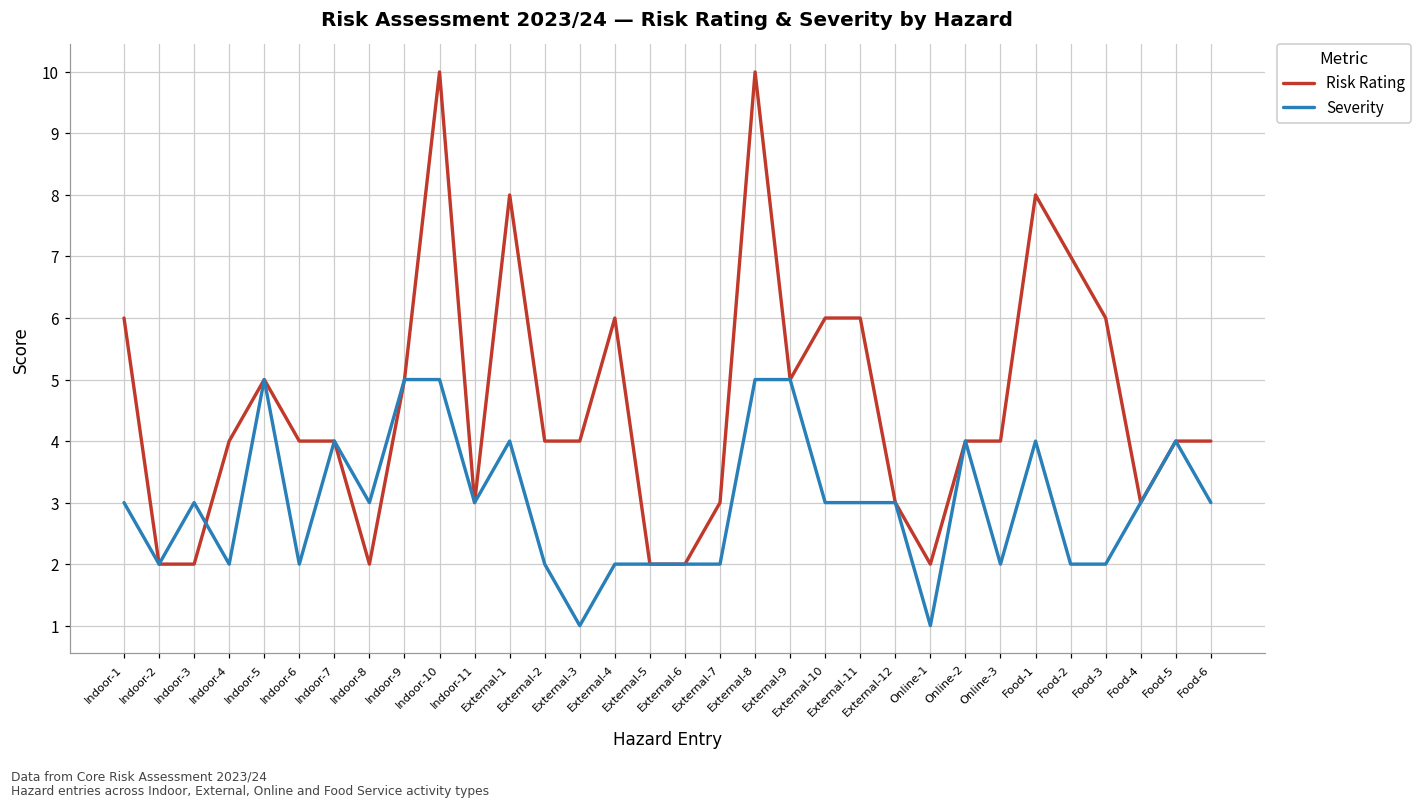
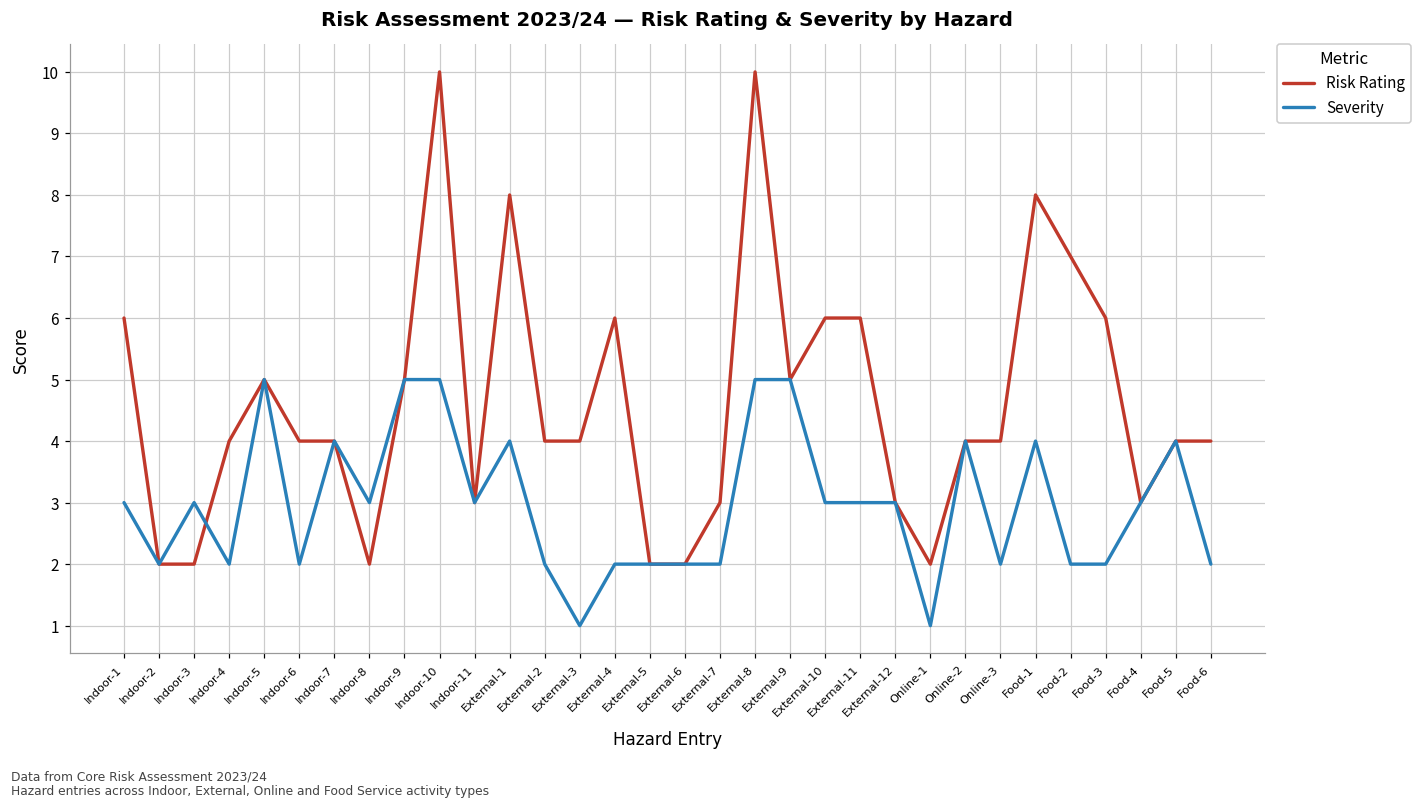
Severity, Food-6: 3 -> 2
